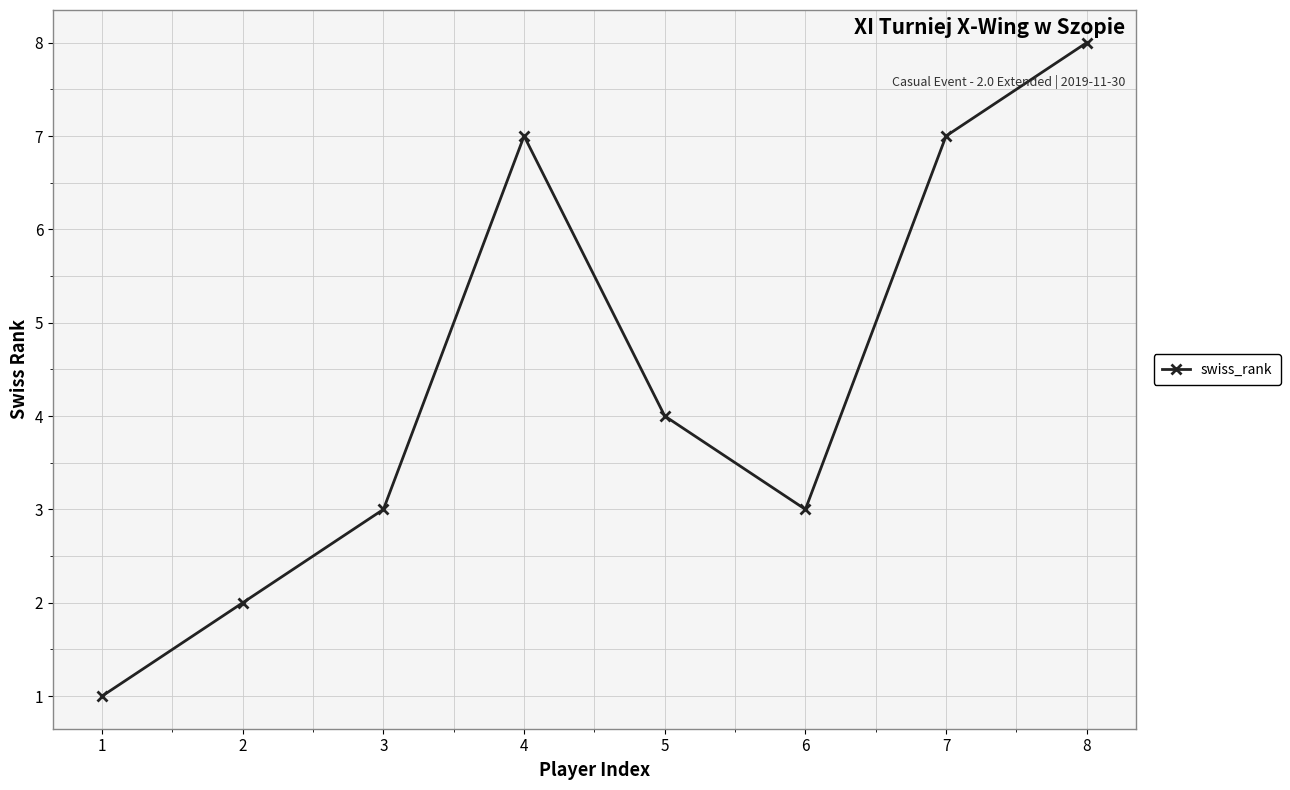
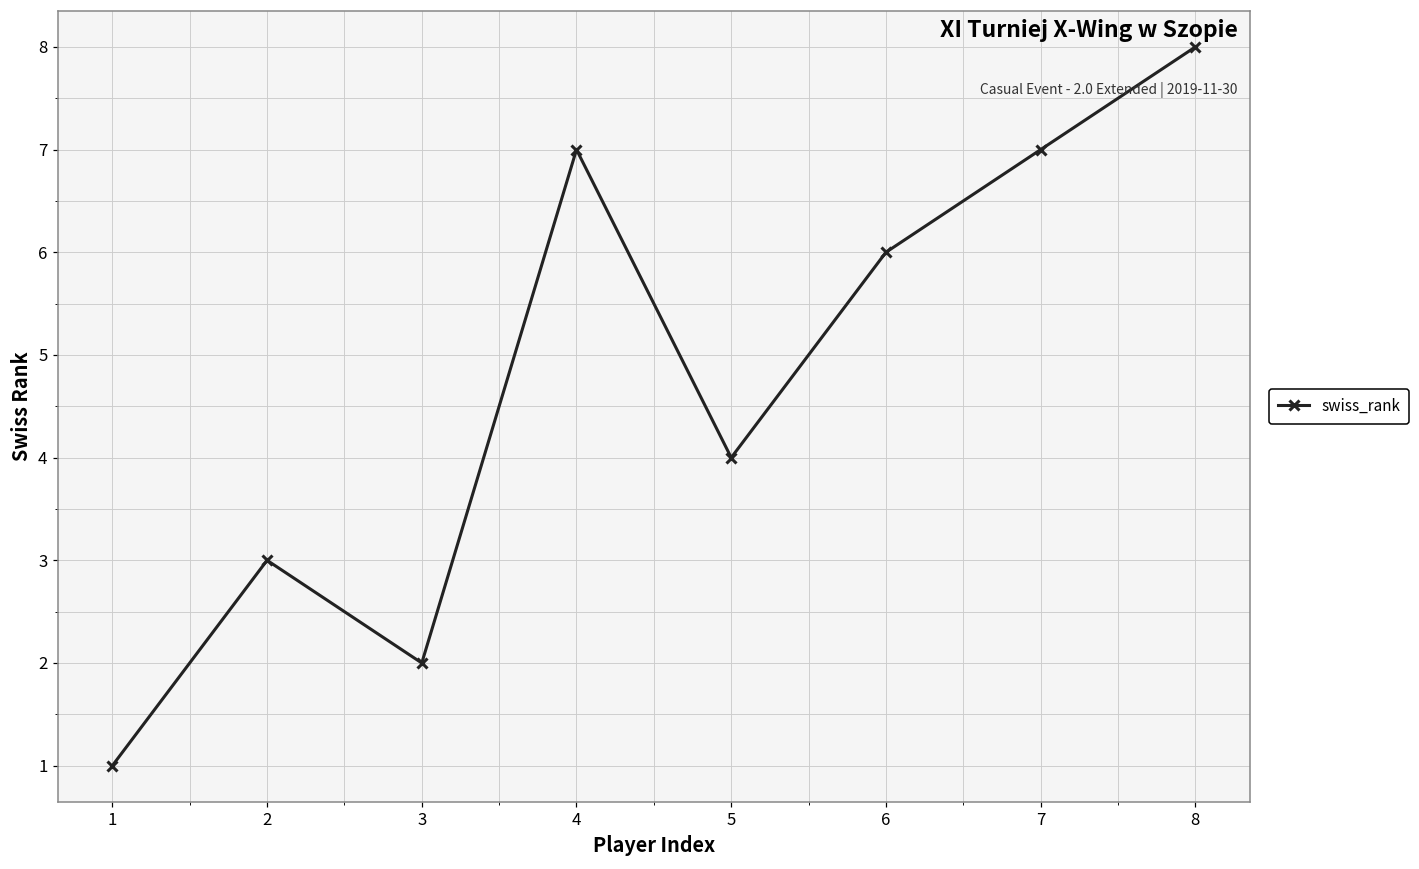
2: 2 -> 3
3: 3 -> 2
6: 3 -> 6
